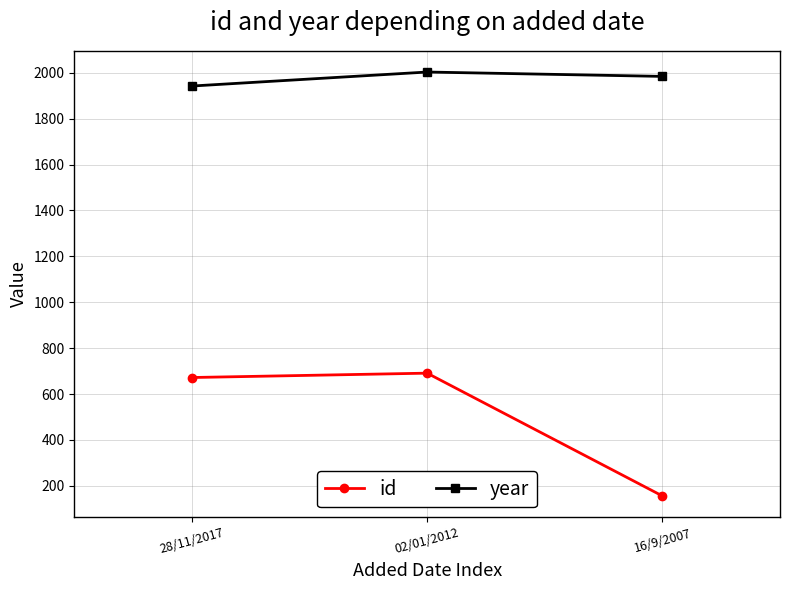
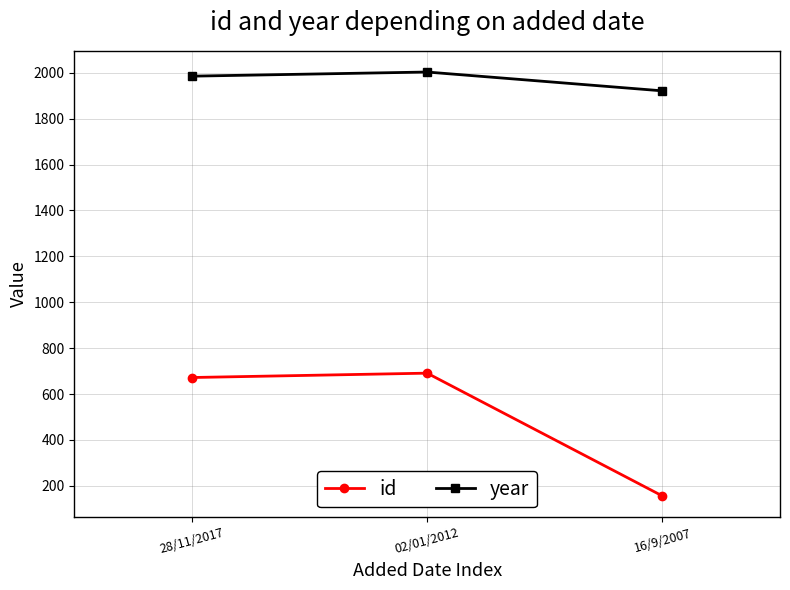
year, 28/11/2017: 1940 -> 1990
year, 16/9/2007: 1980 -> 1920
